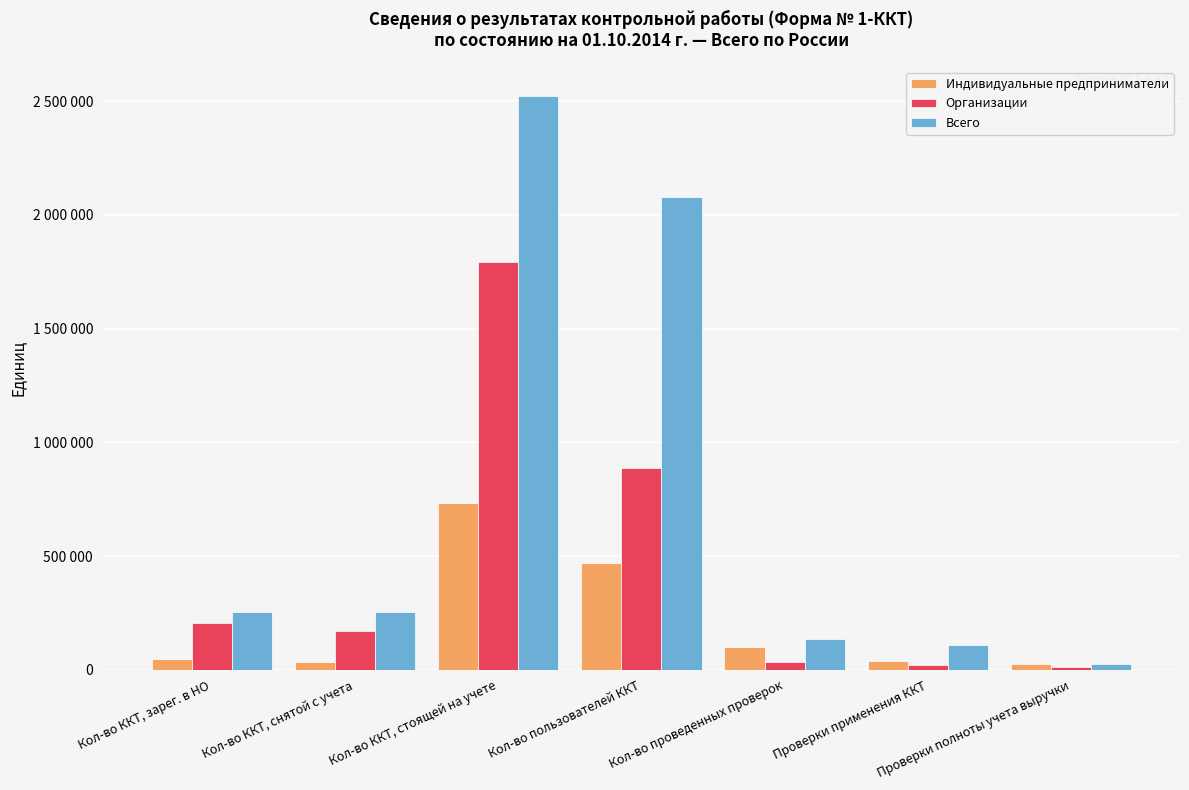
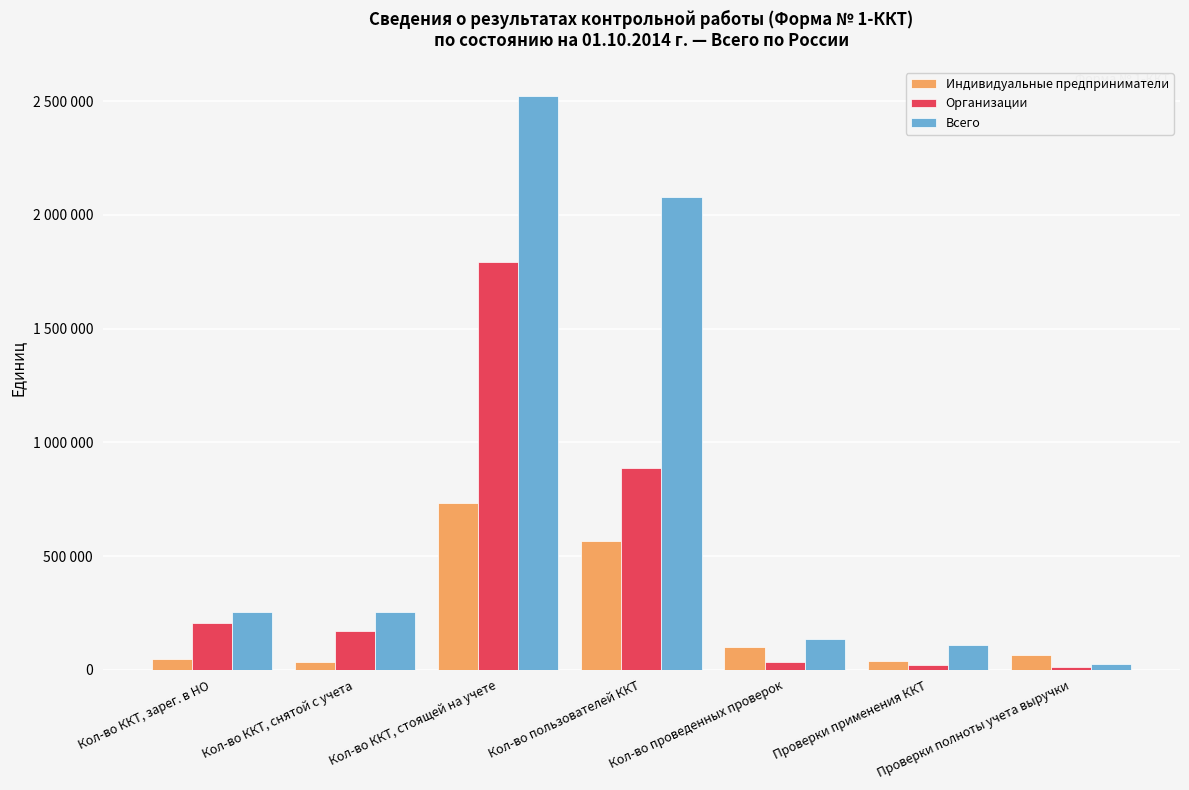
Индивидуальные предприниматели, Кол-во пользователей ККТ: 470000 -> 570000
Индивидуальные предприниматели, Проверки полноты учета выручки: 20000 -> 70000
